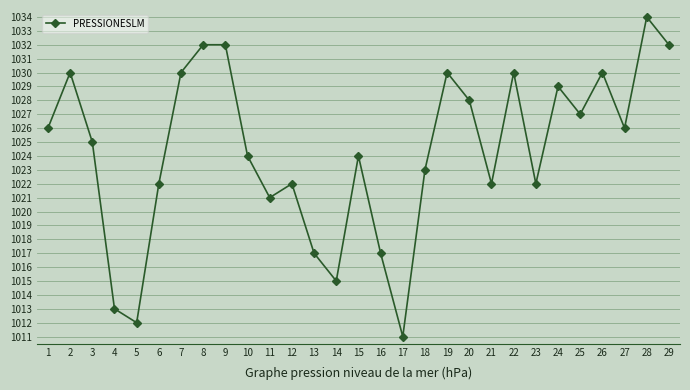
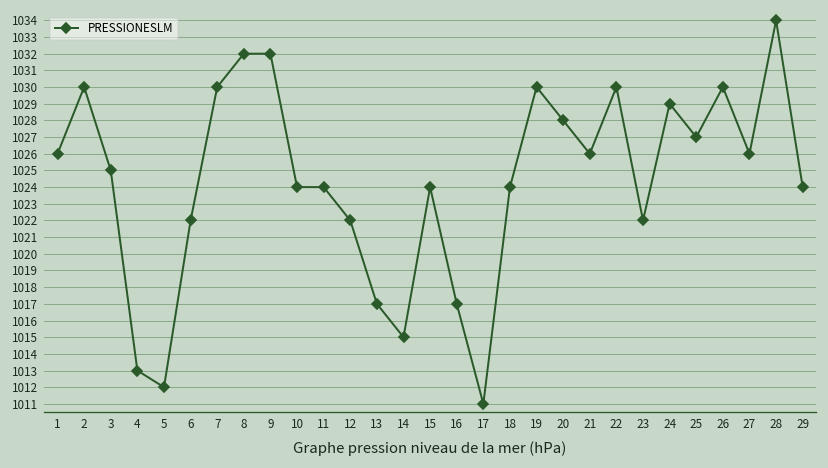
11: 1021 -> 1024
18: 1023 -> 1024
21: 1022 -> 1026
29: 1032 -> 1024
